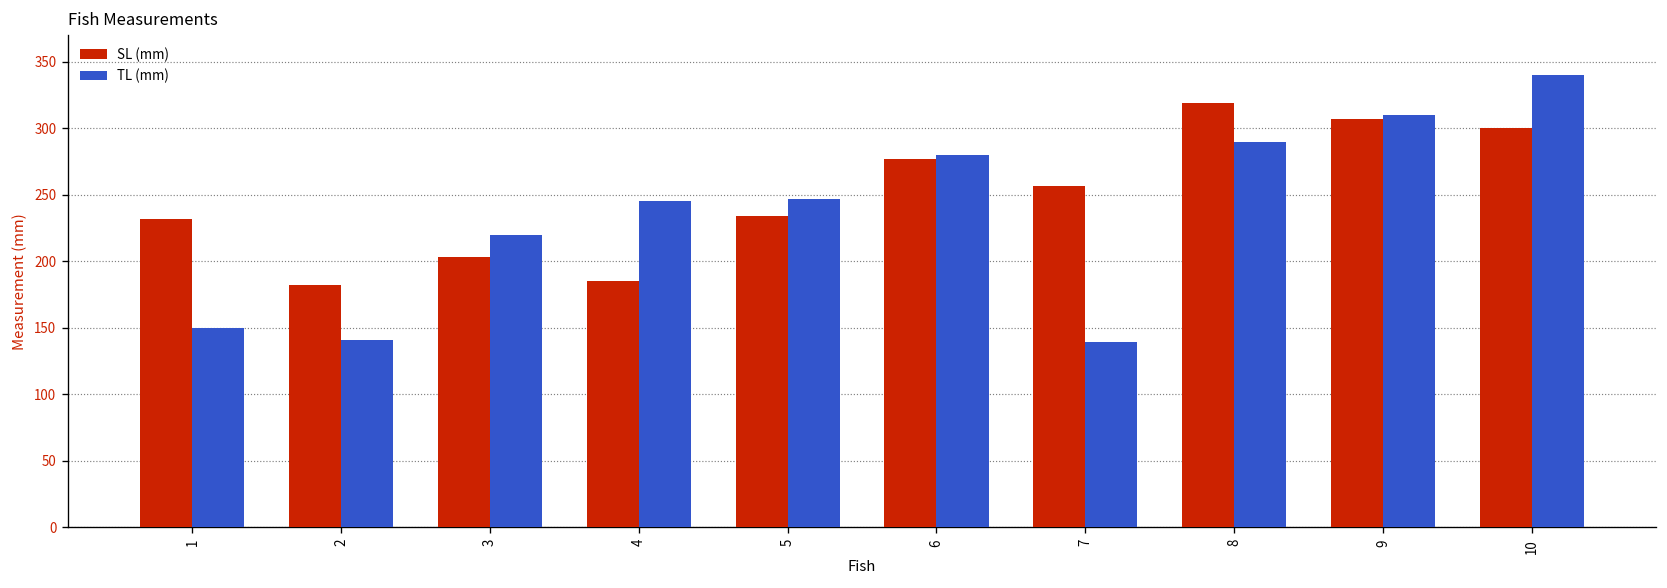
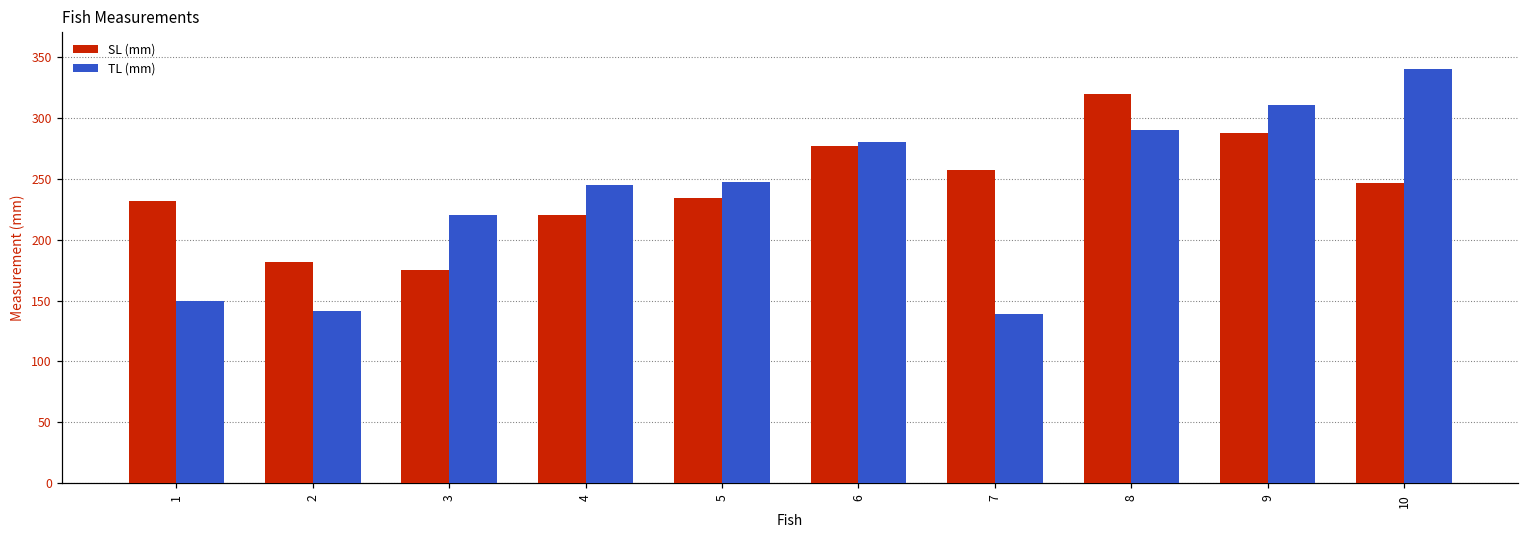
SL (mm), 3: 203 -> 175
SL (mm), 4: 185 -> 220
SL (mm), 9: 307 -> 287
SL (mm), 10: 300 -> 246
